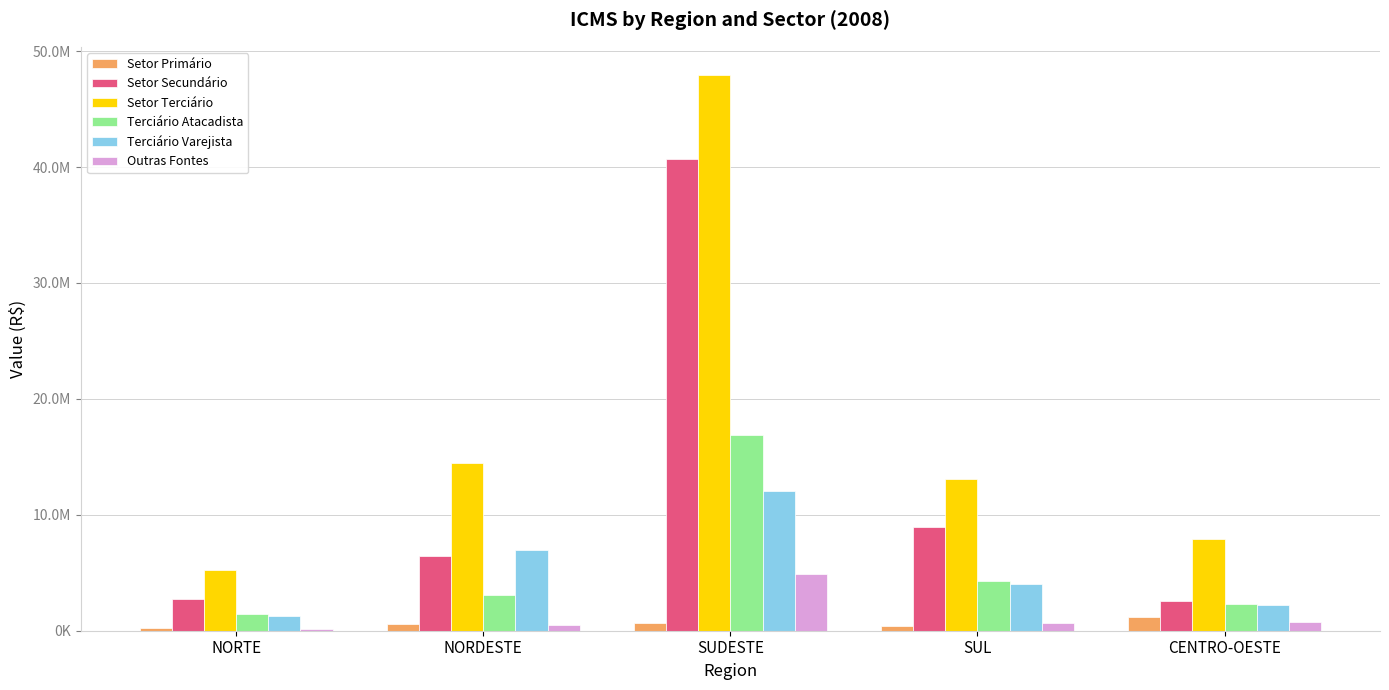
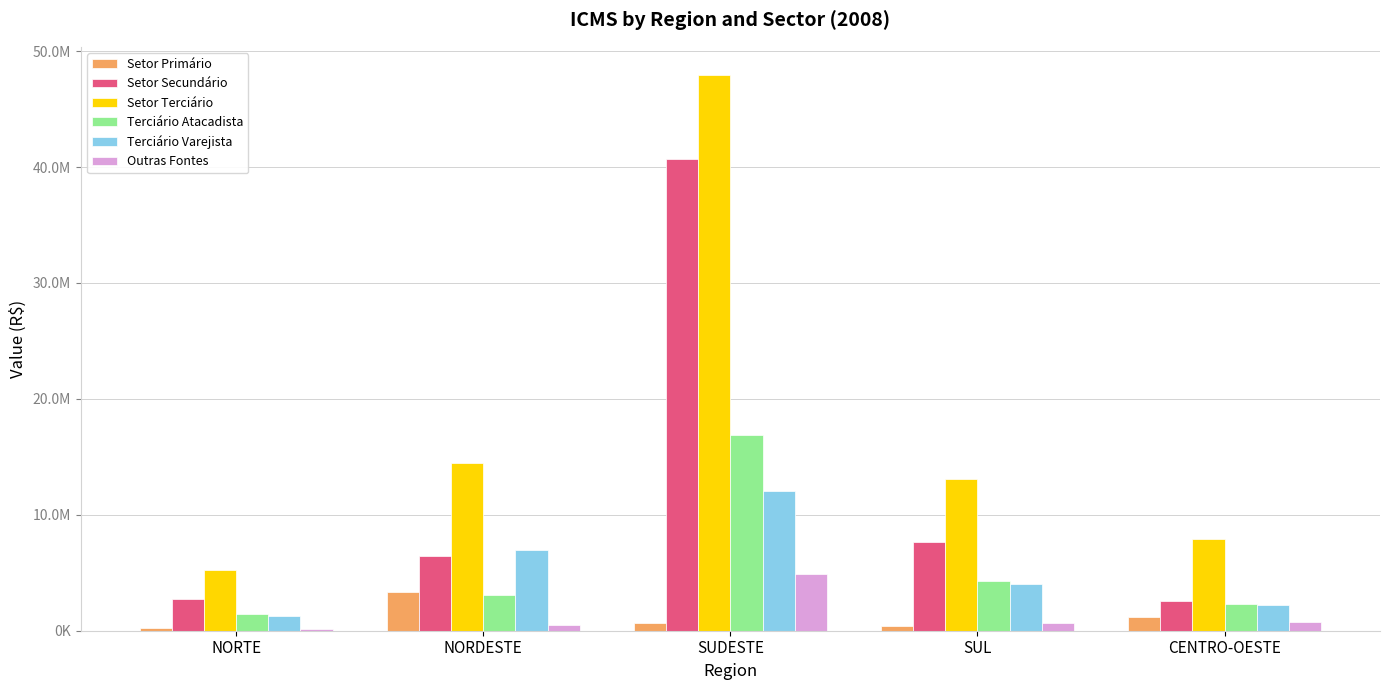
Setor Primário, NORDESTE: 600000 -> 3400000
Setor Secundário, SUL: 8900000 -> 7600000
